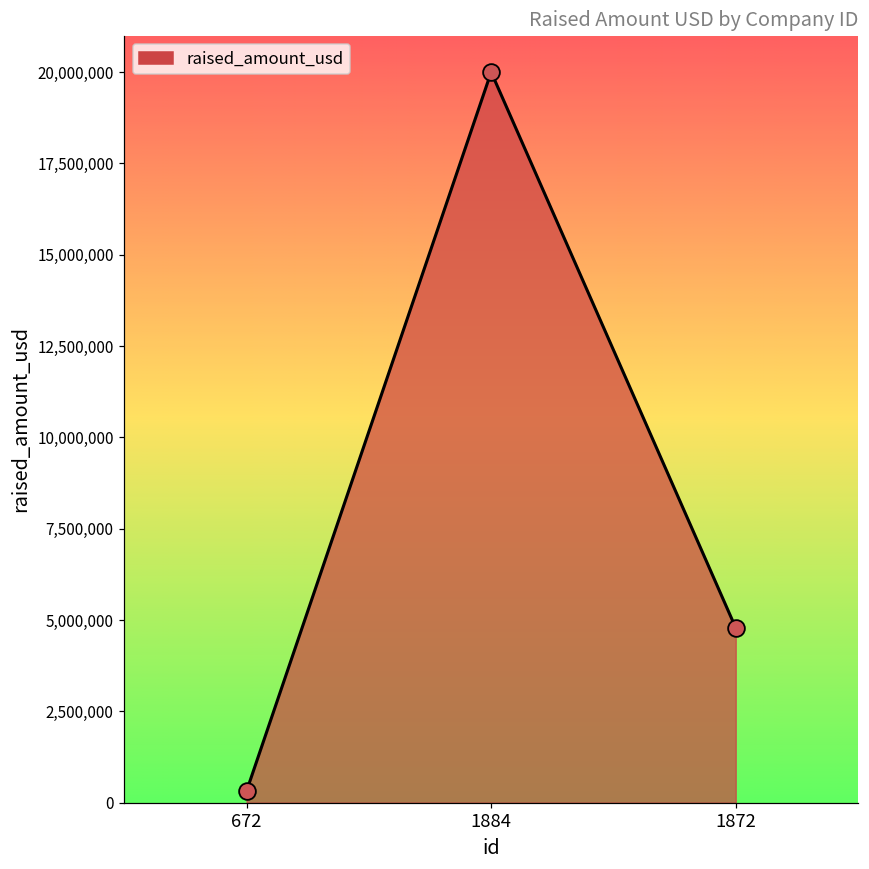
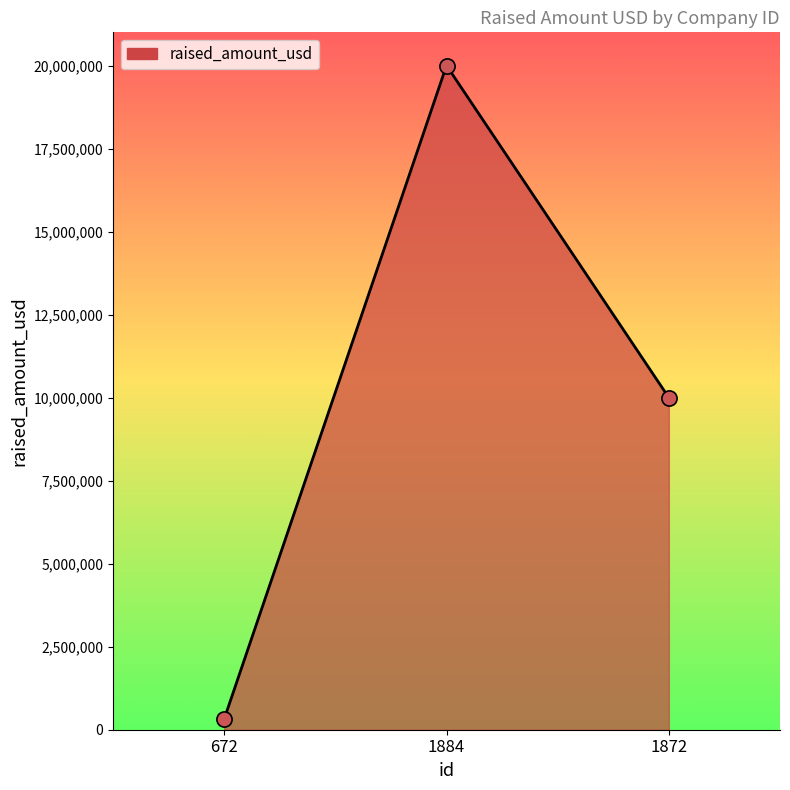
1872: 4,800,000 -> 10,000,000
